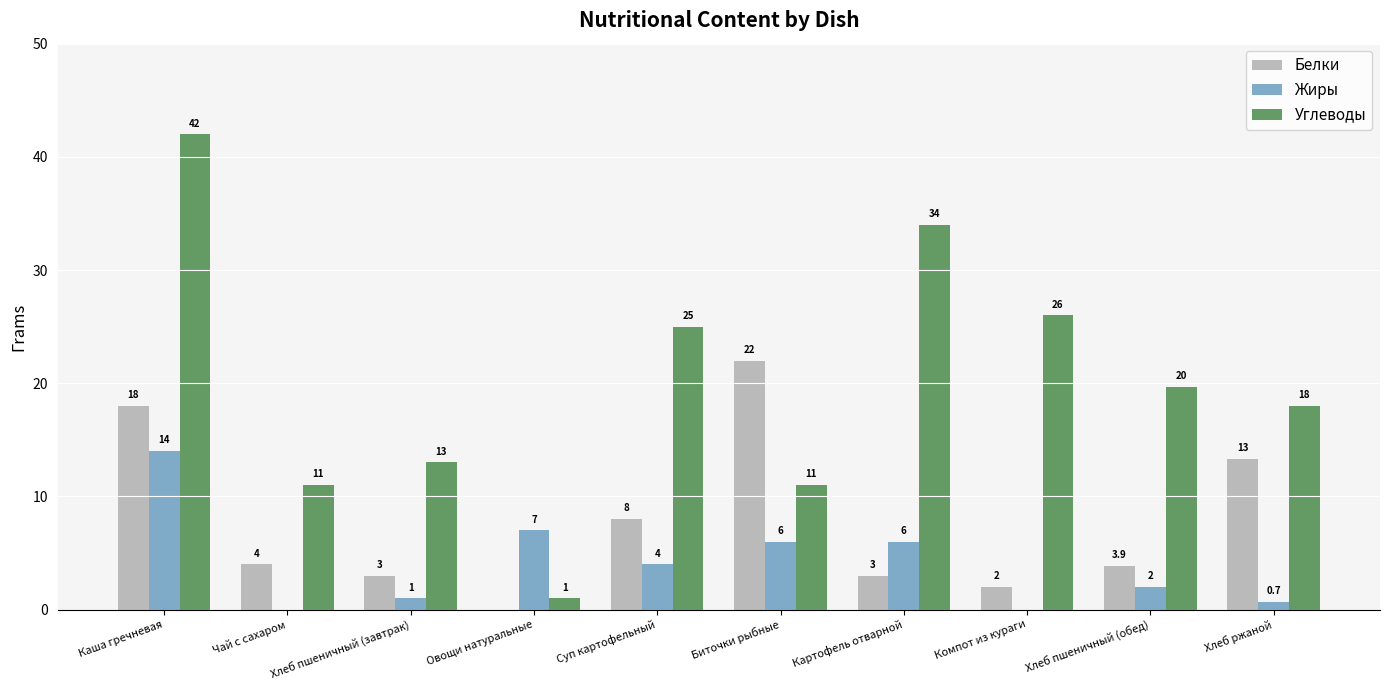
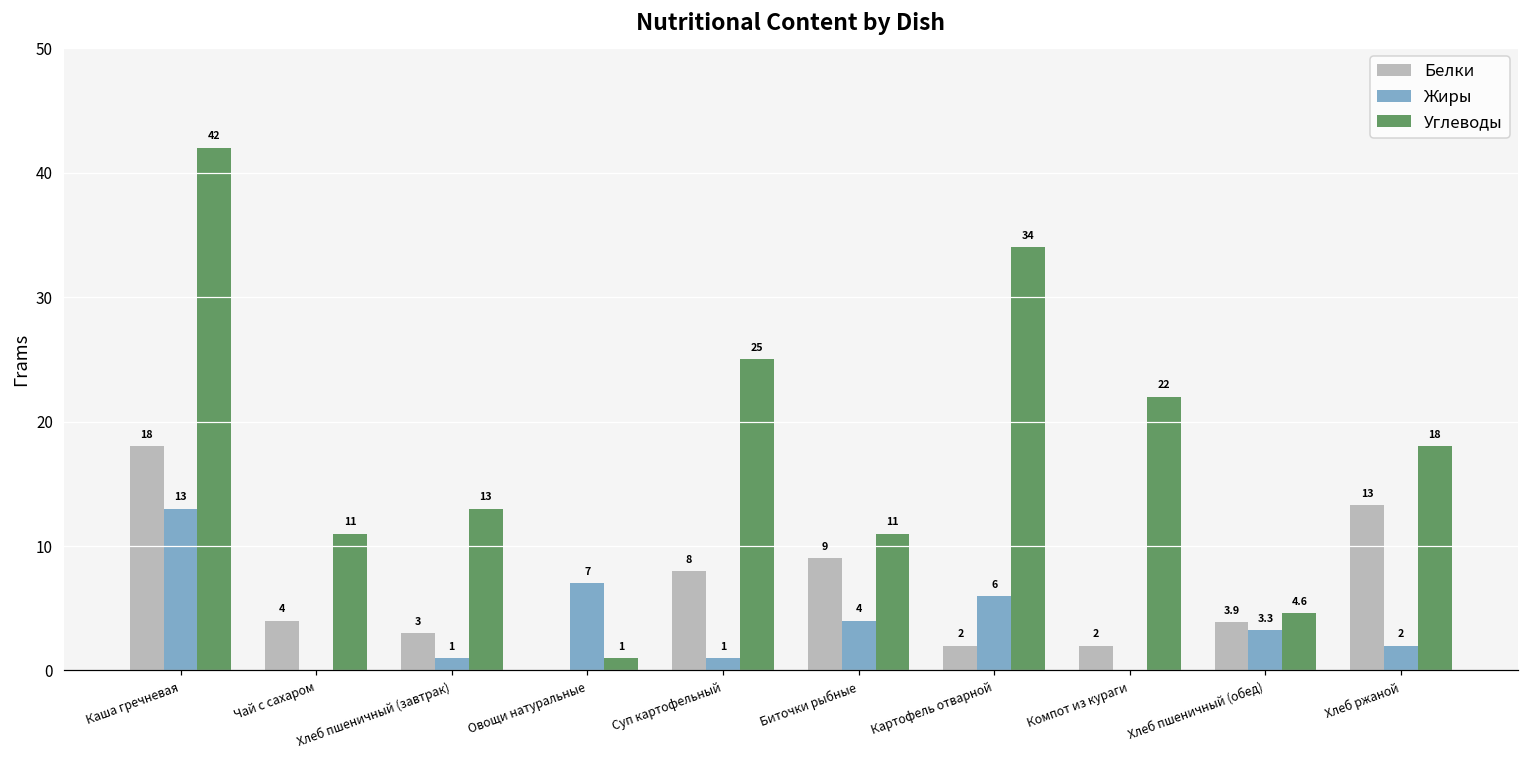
Жиры, Каша гречневая: 14 -> 13
Жиры, Суп картофельный: 4 -> 1
Белки, Биточки рыбные: 22 -> 9
Жиры, Биточки рыбные: 6 -> 4
Белки, Картофель отварной: 3 -> 2
Углеводы, Компот из кураги: 26 -> 22
Жиры, Хлеб пшеничный (обед): 2 -> 3.3
Углеводы, Хлеб пшеничный (обед): 20 -> 4.6
Жиры, Хлеб ржаной: 0.7 -> 2
